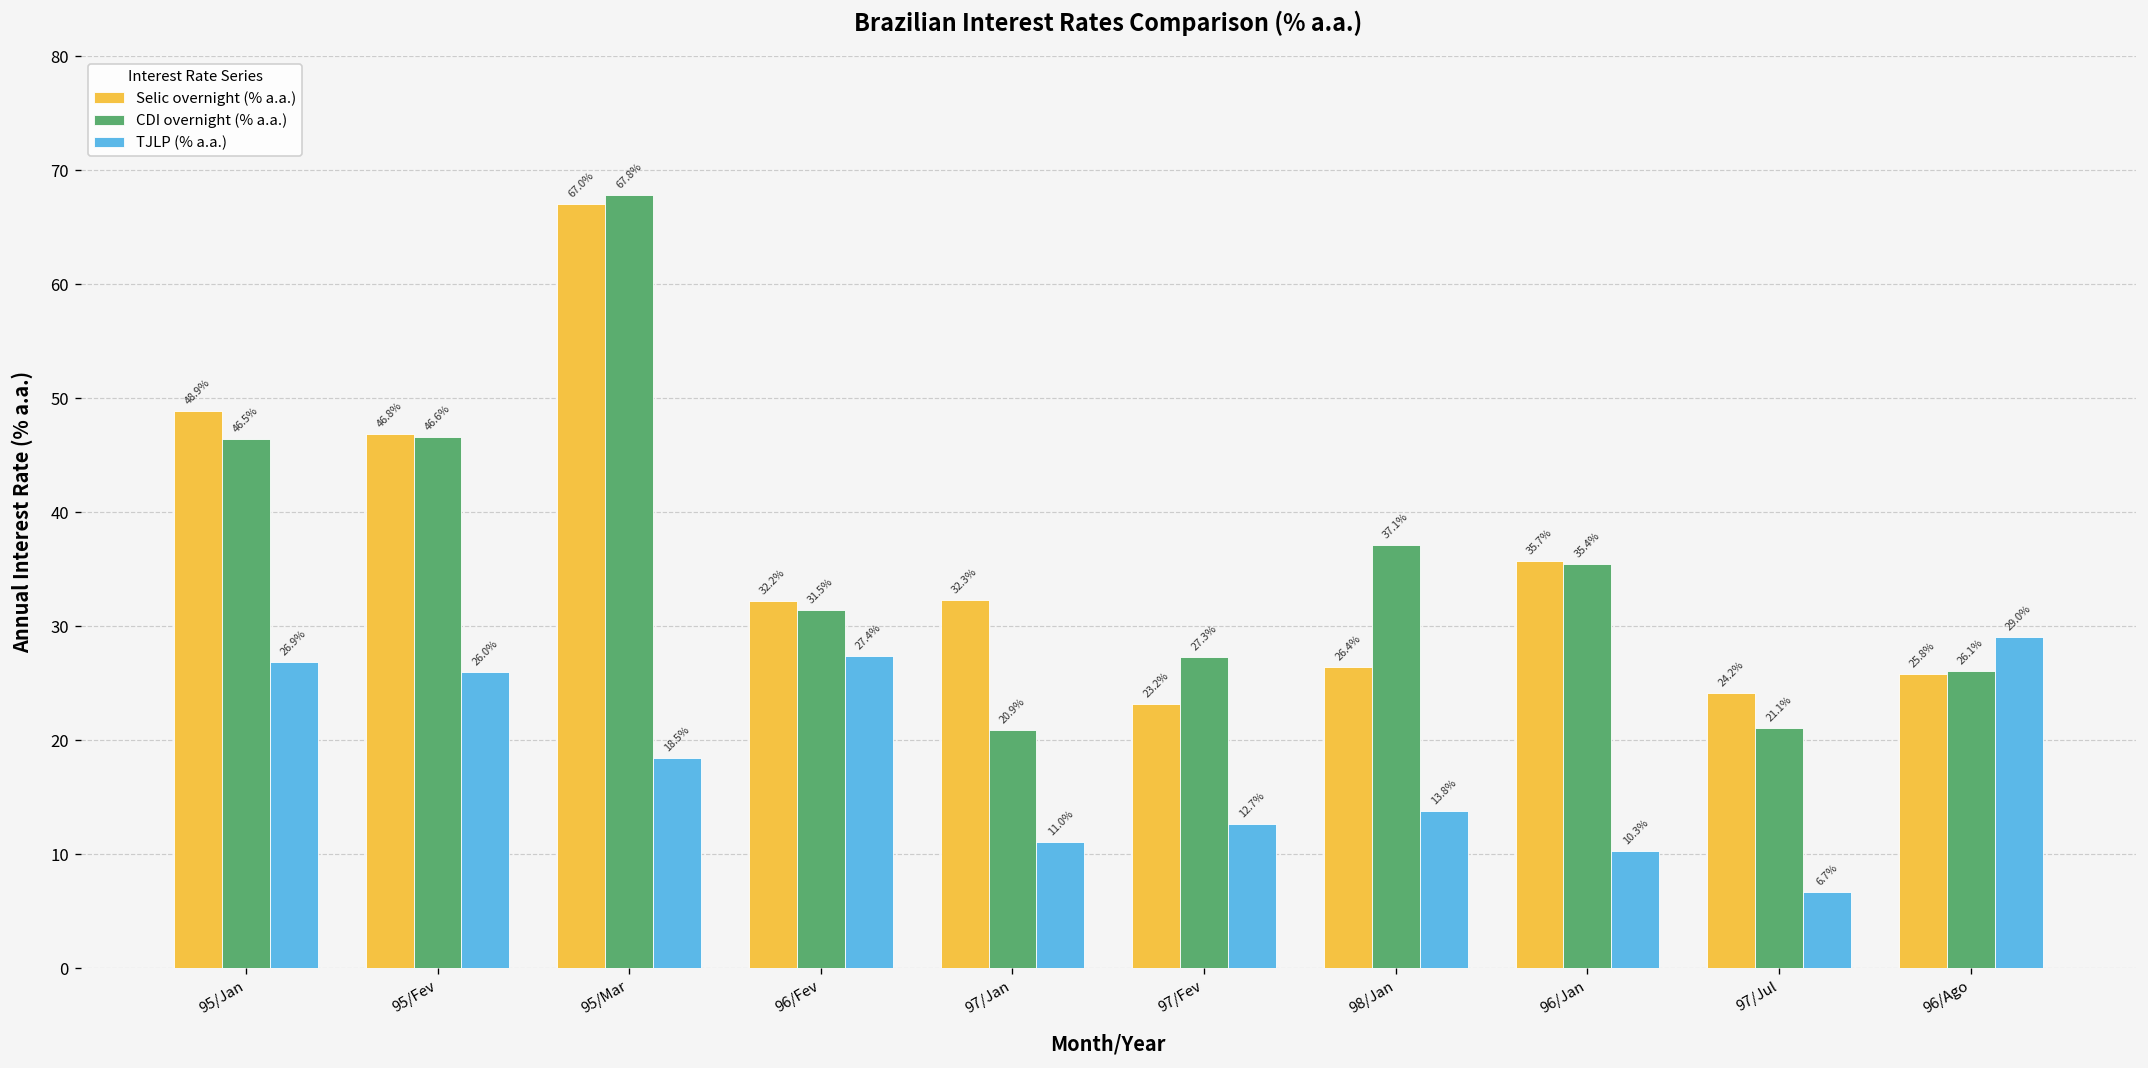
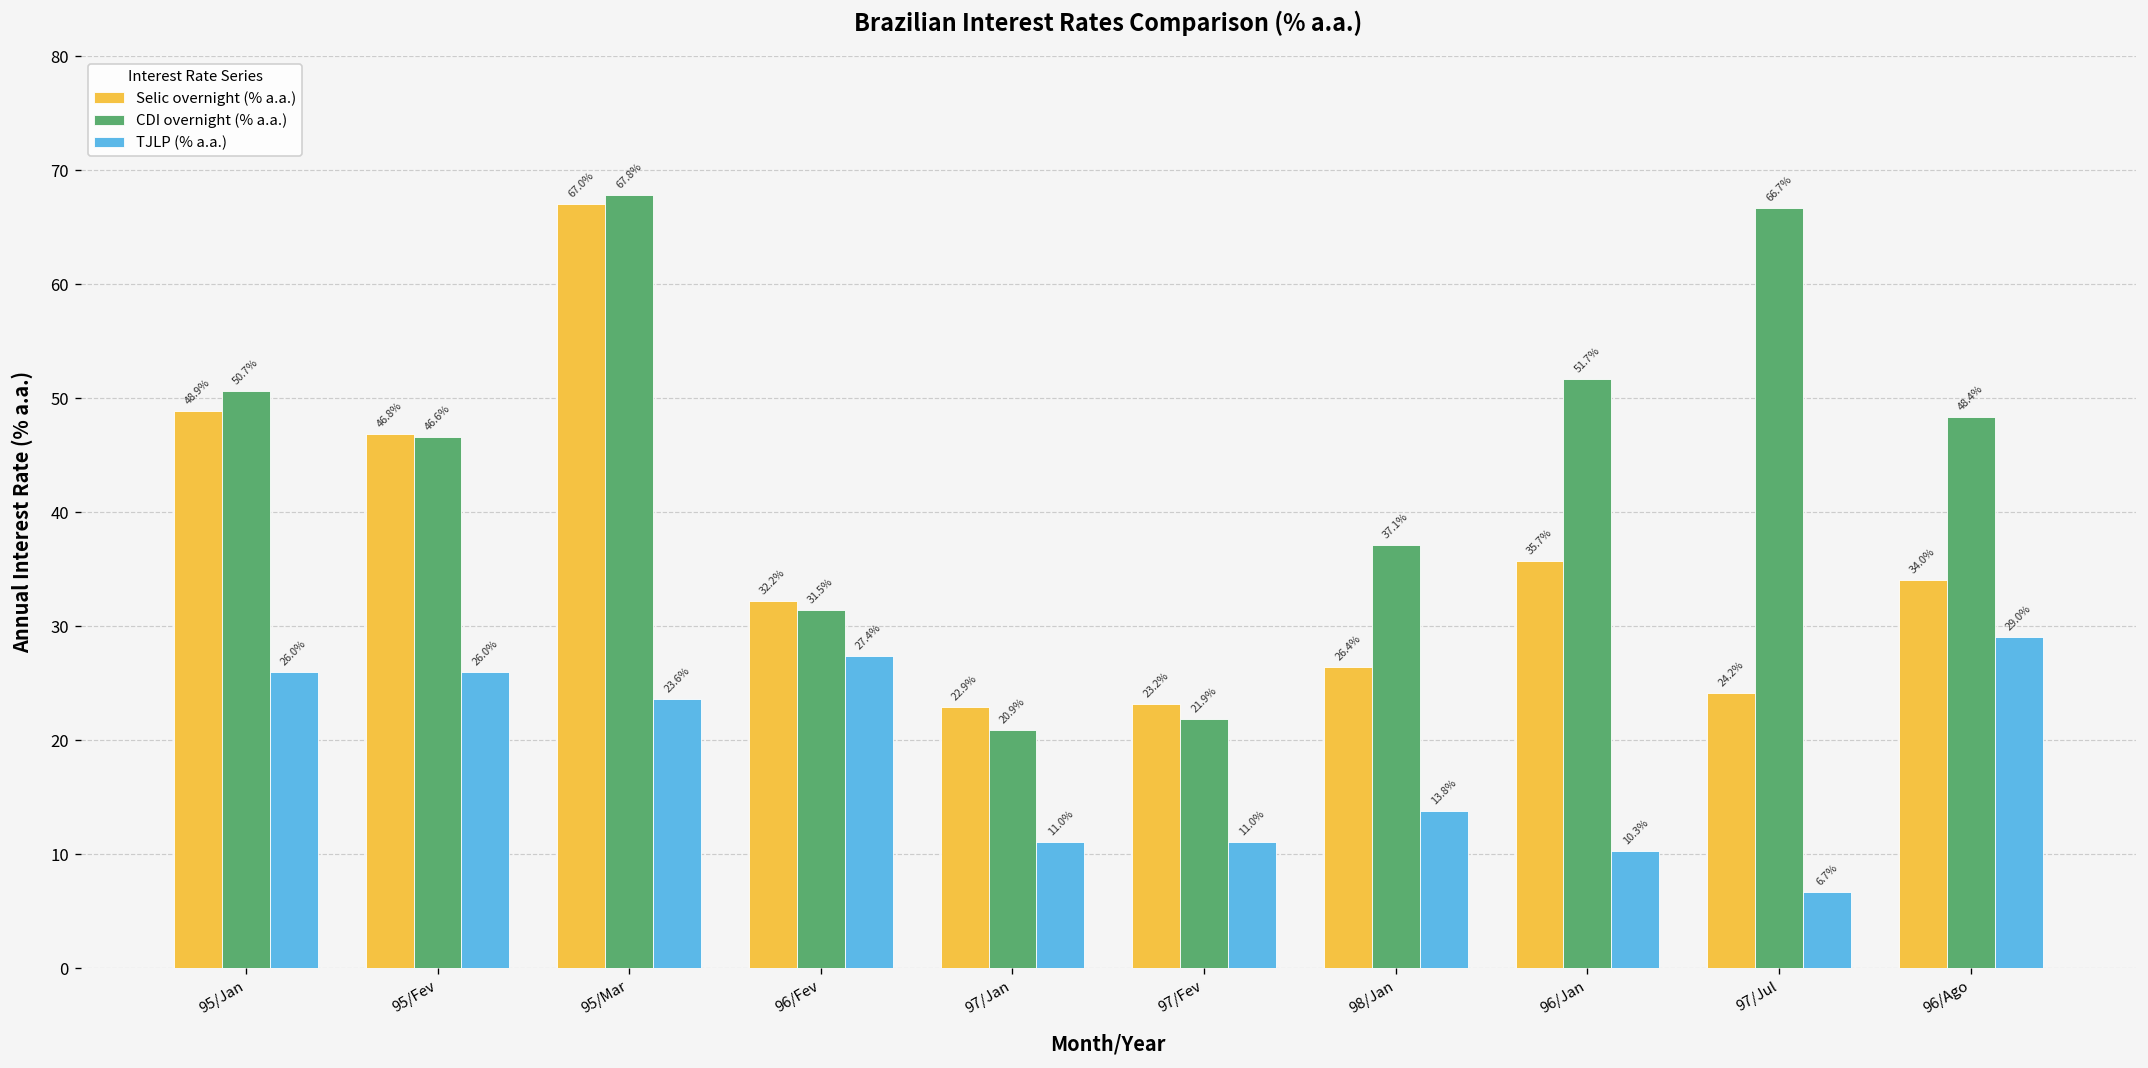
CDI overnight (% a.a.), 95/Jan: 46.5% -> 50.7%
TJLP (% a.a.), 95/Jan: 26.9% -> 26.0%
TJLP (% a.a.), 95/Mar: 18.5% -> 23.6%
Selic overnight (% a.a.), 97/Jan: 32.3% -> 22.9%
CDI overnight (% a.a.), 97/Fev: 27.3% -> 21.9%
TJLP (% a.a.), 97/Fev: 12.7% -> 11.0%
CDI overnight (% a.a.), 96/Jan: 35.4% -> 51.7%
CDI overnight (% a.a.), 97/Jul: 21.1% -> 66.7%
Selic overnight (% a.a.), 96/Ago: 25.8% -> 34.0%
CDI overnight (% a.a.), 96/Ago: 26.1% -> 48.4%
